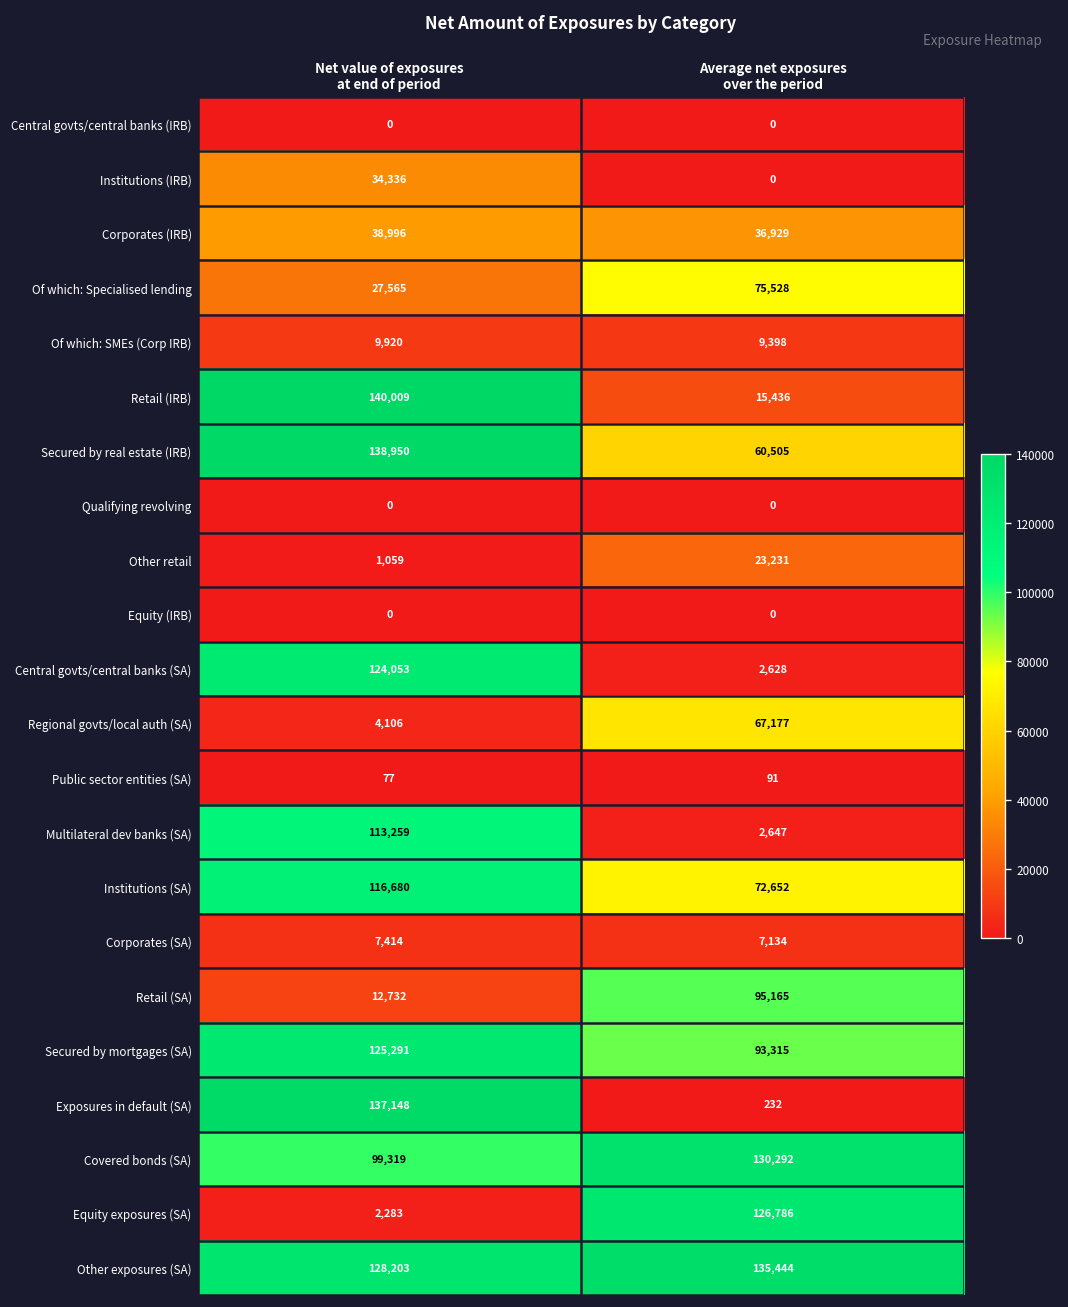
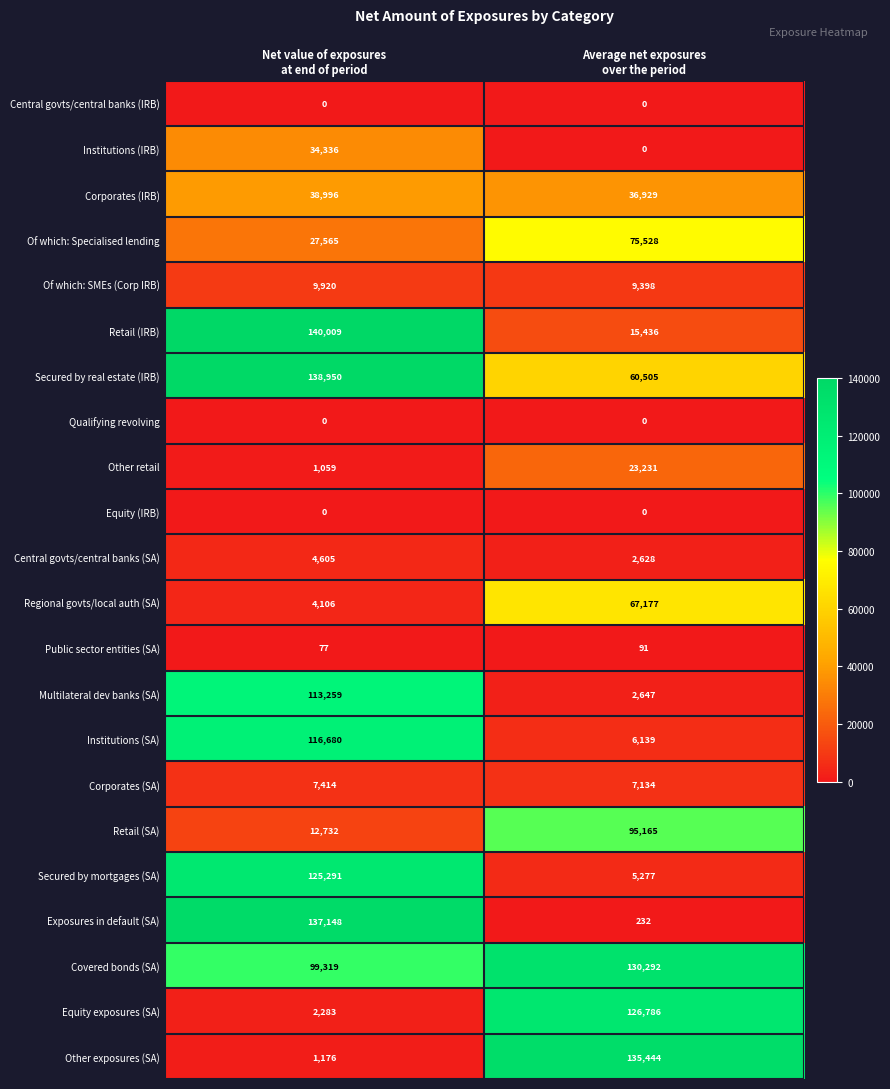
Central govts/central banks (SA), Net value of exposures at end of period: 124,053 -> 4,605
Institutions (SA), Average net exposures over the period: 72,652 -> 6,139
Secured by mortgages (SA), Average net exposures over the period: 93,315 -> 5,277
Other exposures (SA), Net value of exposures at end of period: 128,203 -> 1,176
